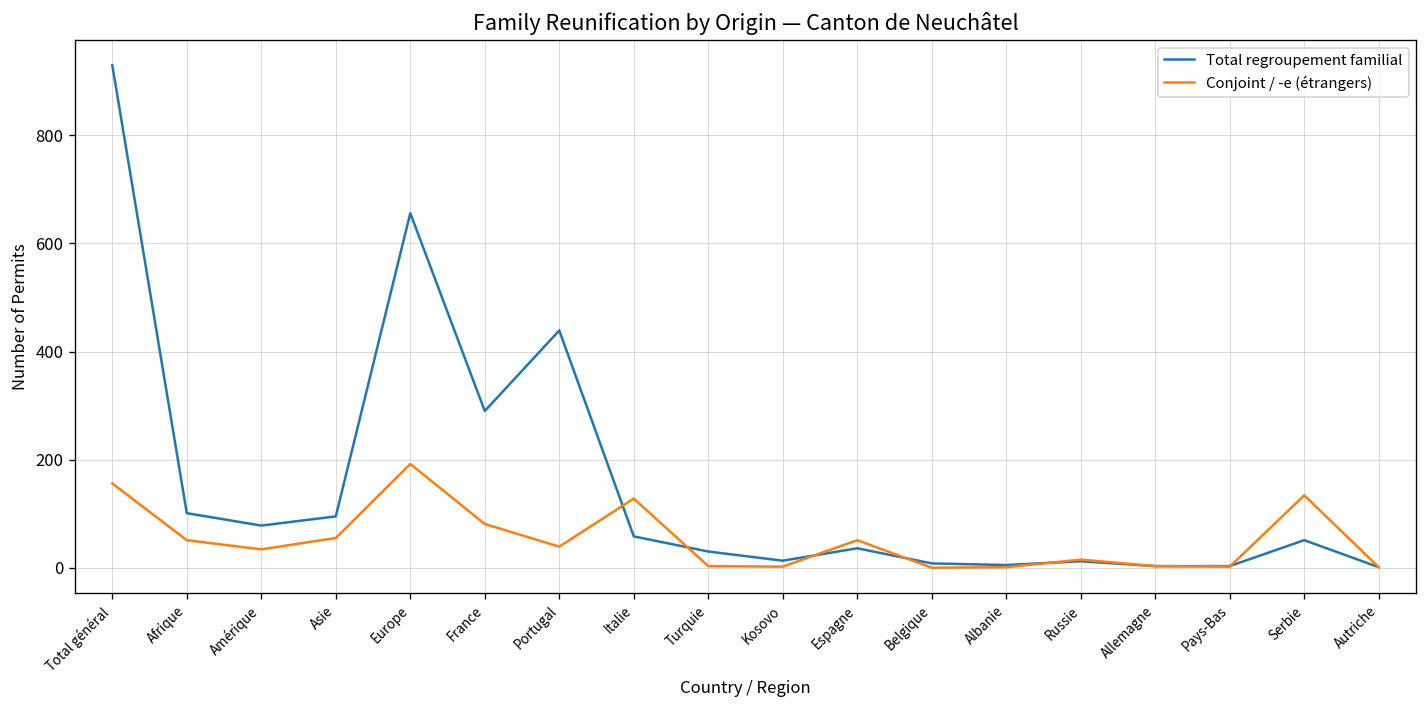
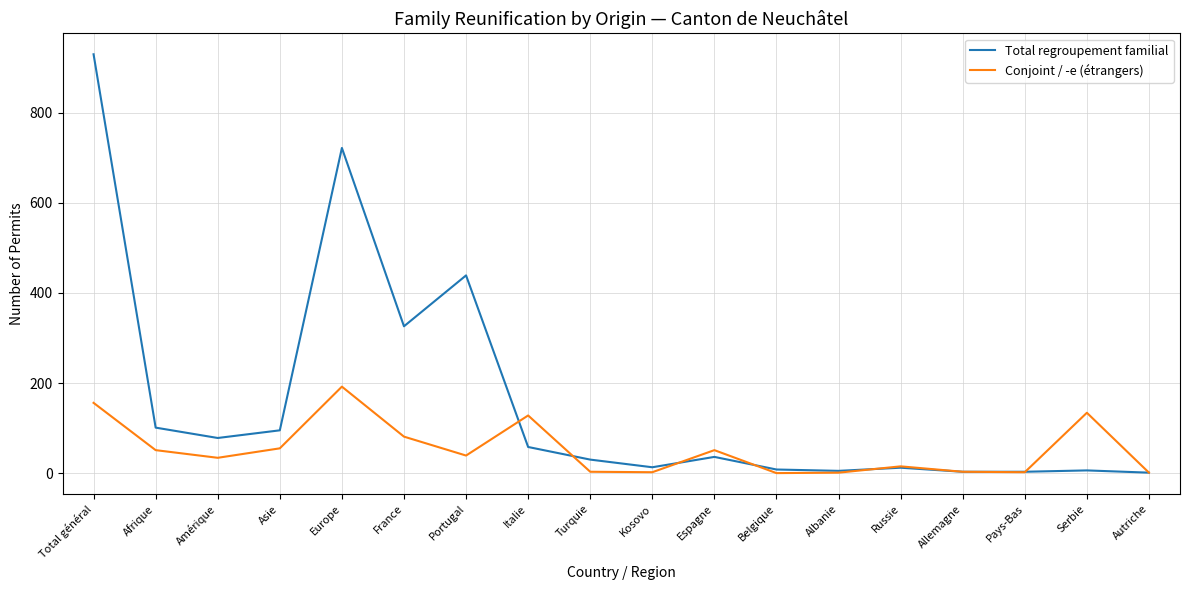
Total regroupement familial, Europe: 660 -> 720
Total regroupement familial, France: 290 -> 330
Total regroupement familial, Serbie: 50 -> 10
